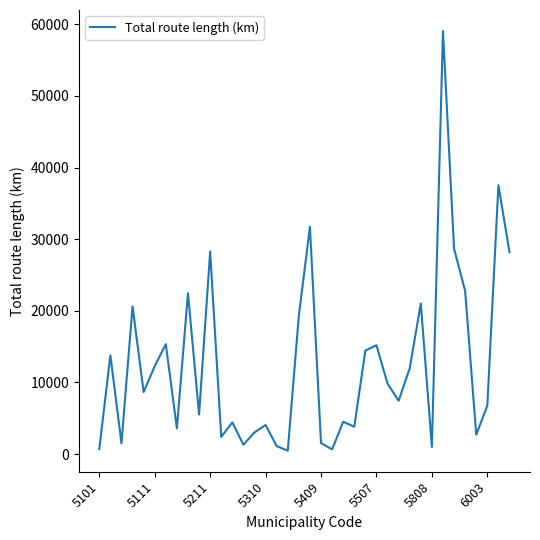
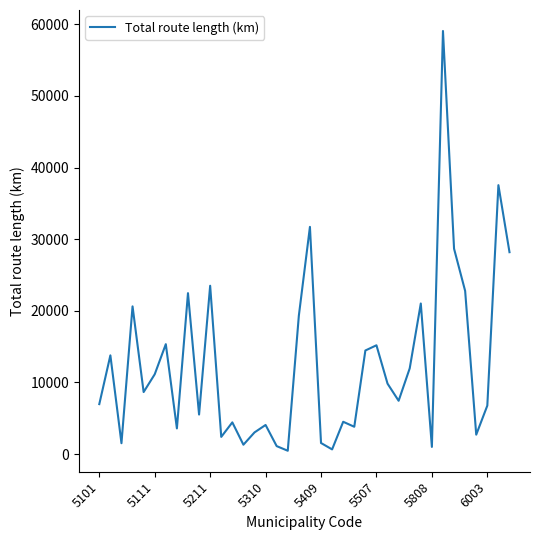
5101: 1000 -> 7000
5111: 12000 -> 11000
5211: 28000 -> 23000
